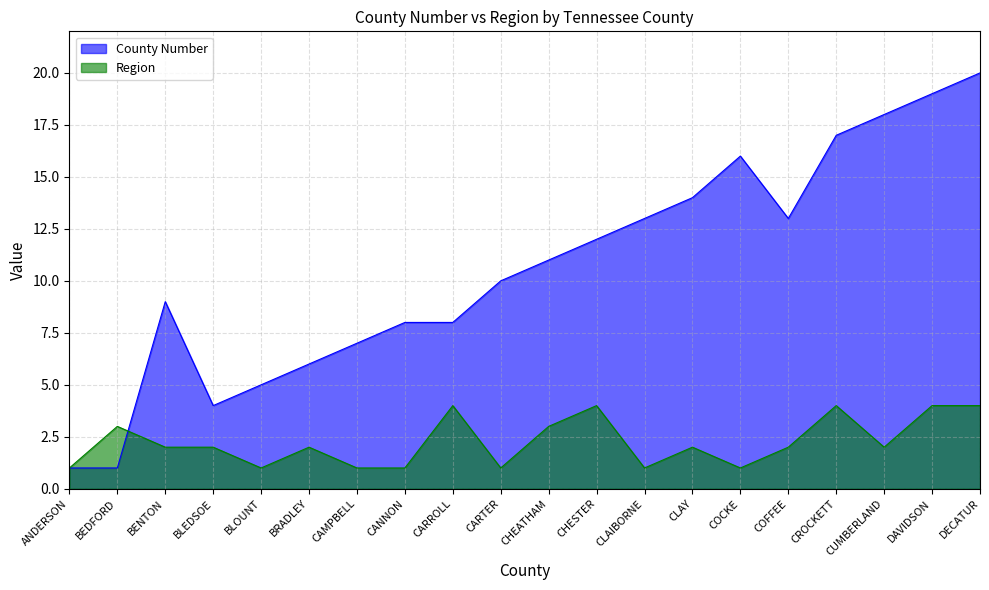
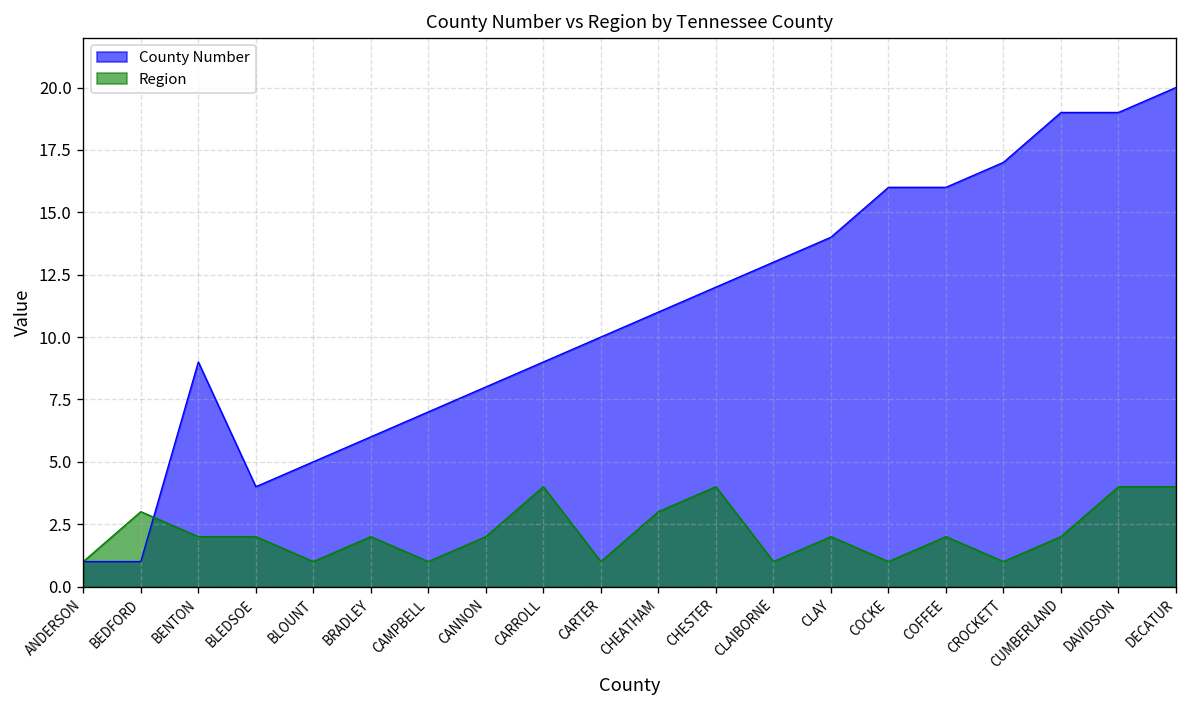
Region, CANNON: 1 -> 2
County Number, CARROLL: 8 -> 9
County Number, COFFEE: 13 -> 16
Region, CROCKETT: 4 -> 1
County Number, CUMBERLAND: 18 -> 19
